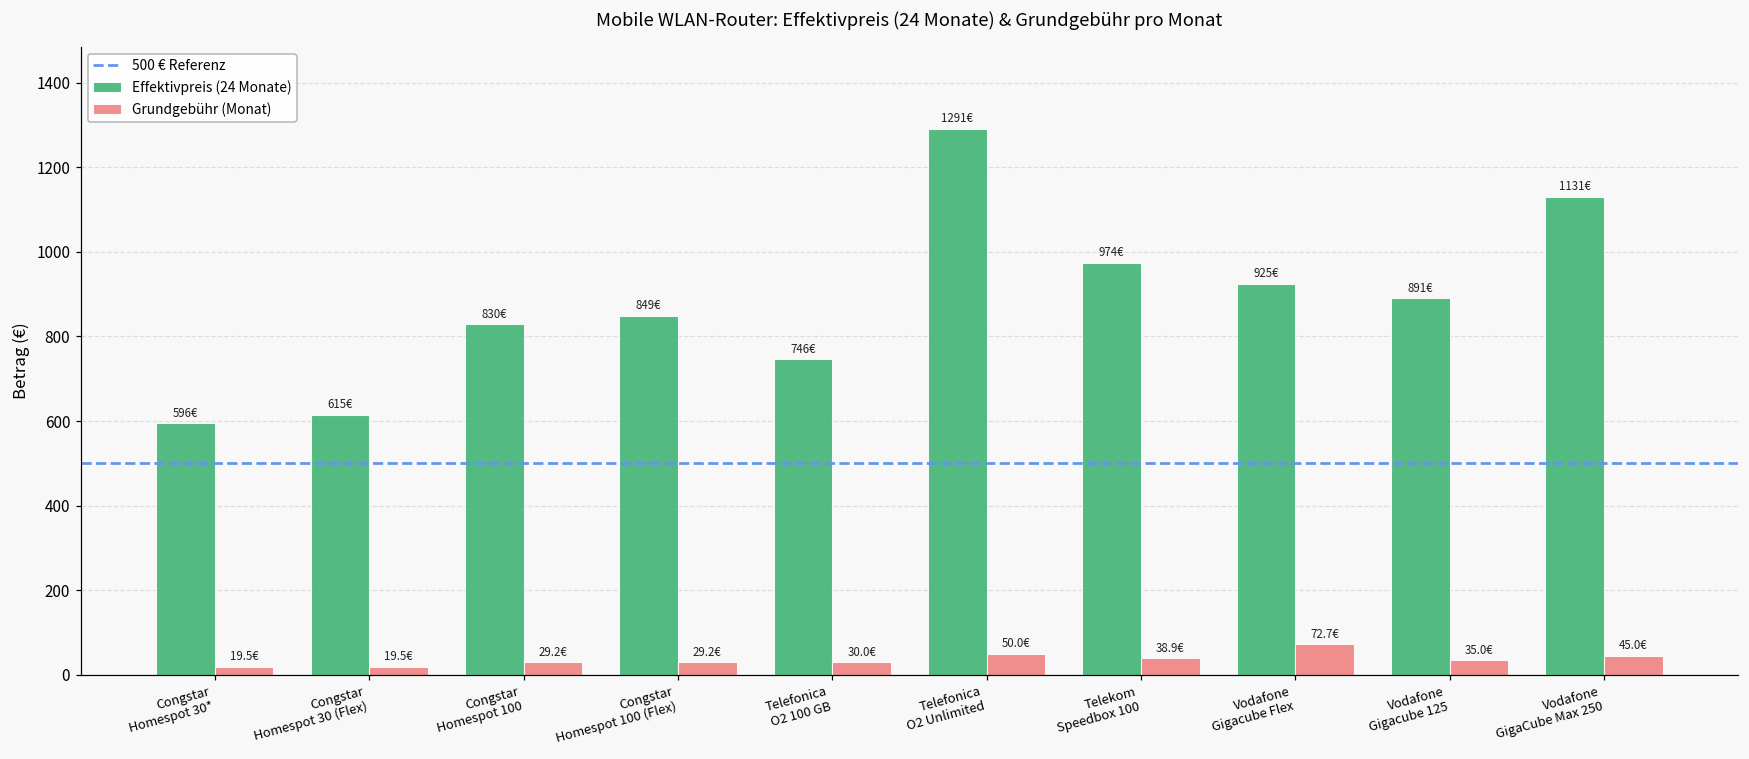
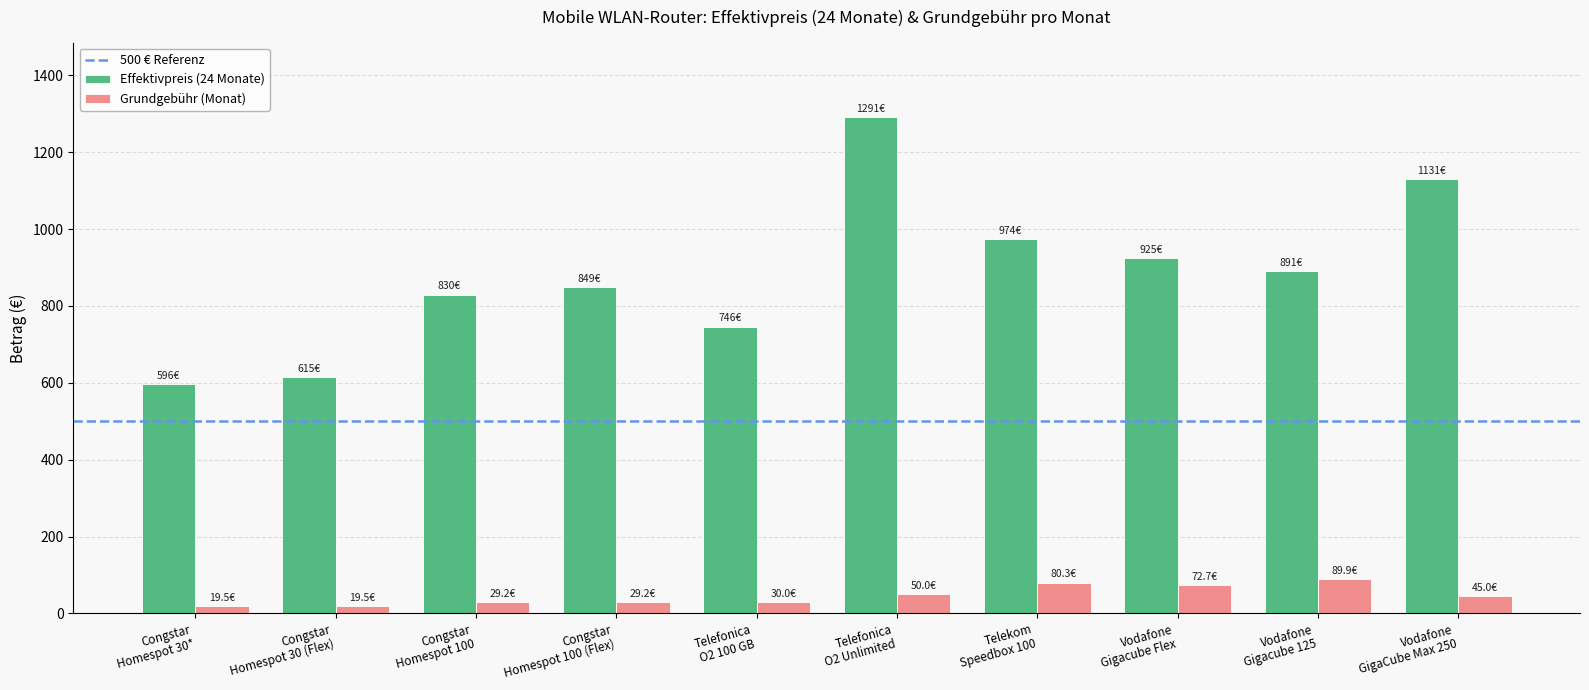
Grundgebühr (Monat), Telekom Speedbox 100: 38.9€ -> 80.3€
Grundgebühr (Monat), Vodafone Gigacube 125: 35.0€ -> 89.9€
